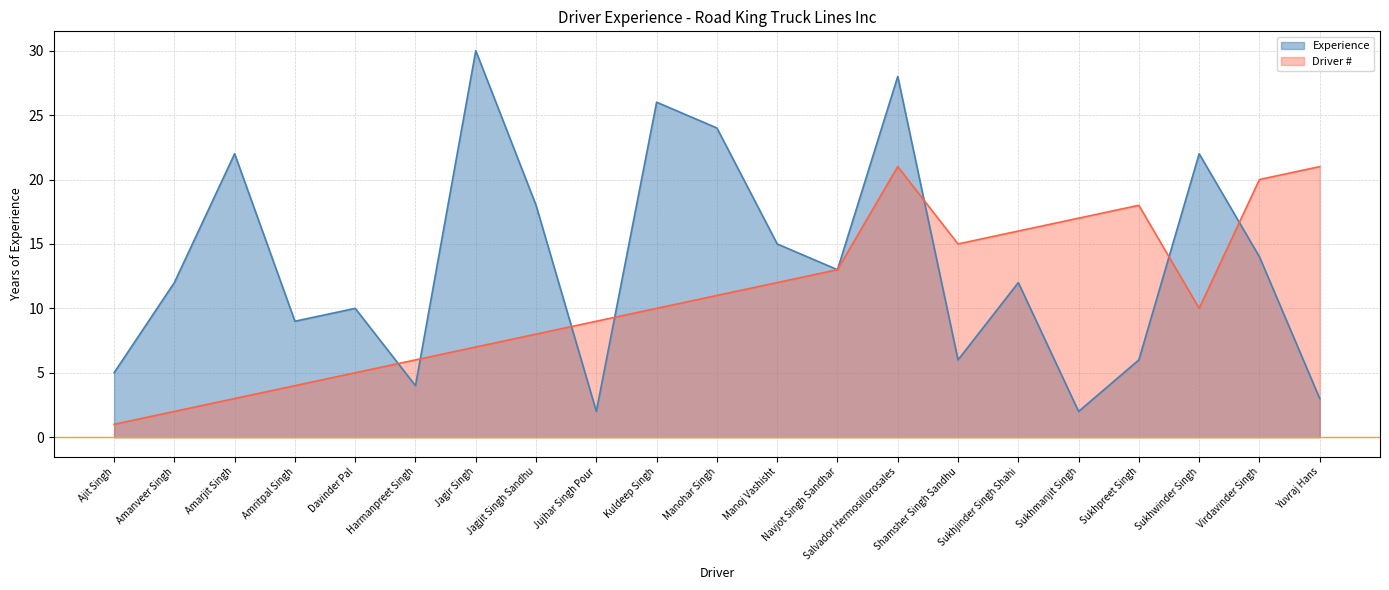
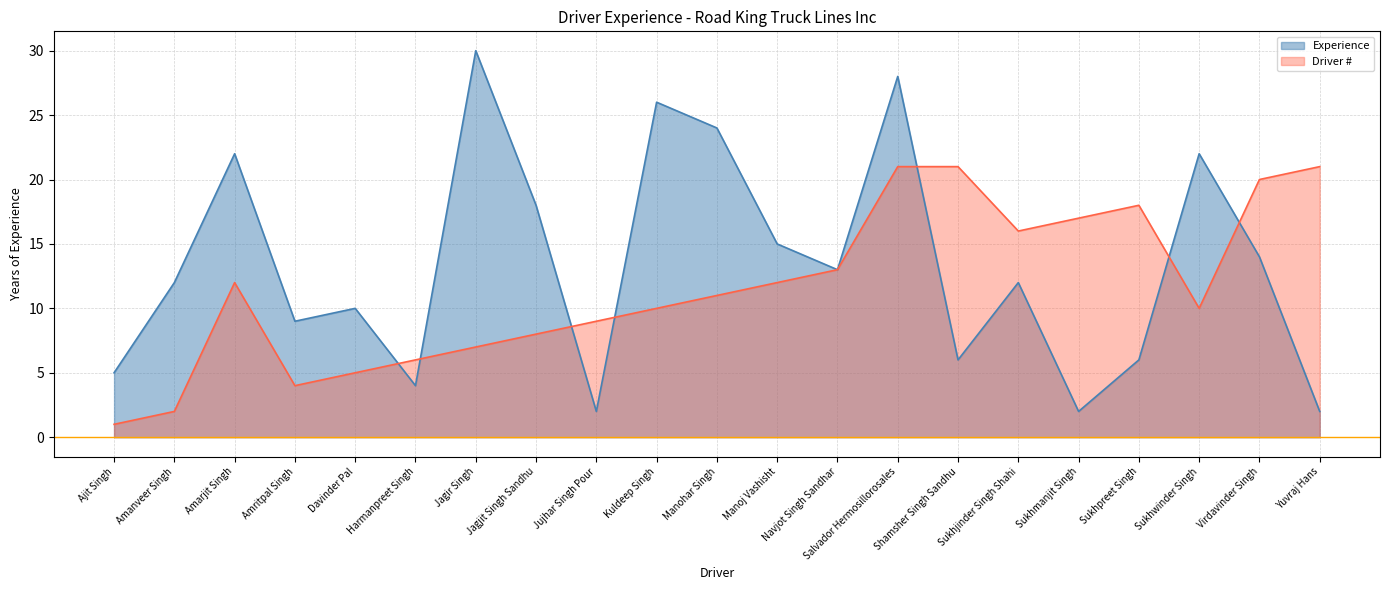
Driver #, Amarjit Singh: 3 -> 12
Driver #, Shamsher Singh Sandhu: 15 -> 21
Experience, Yuvraj Hans: 3 -> 2
